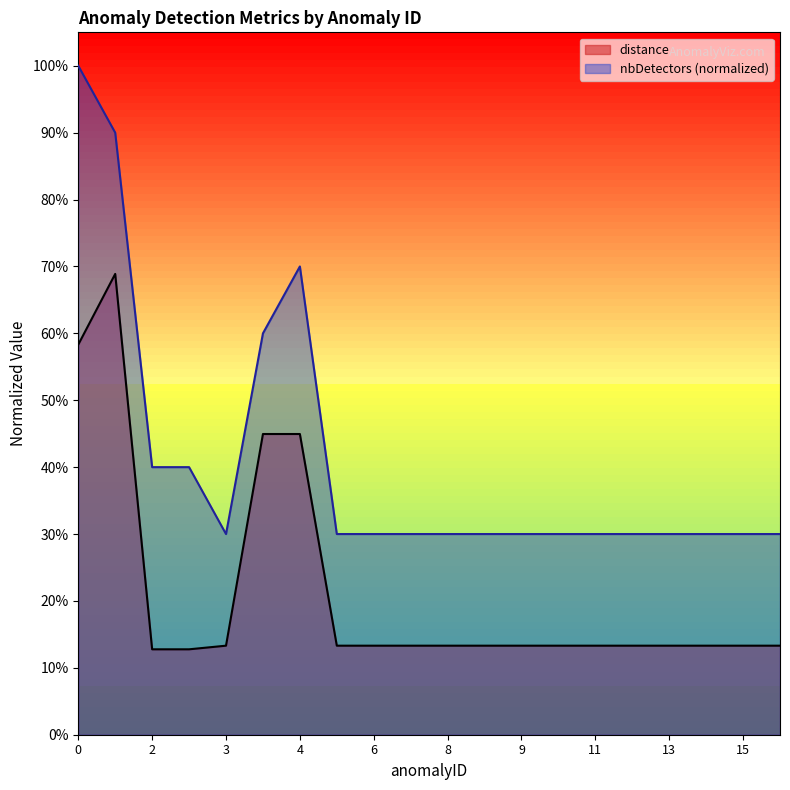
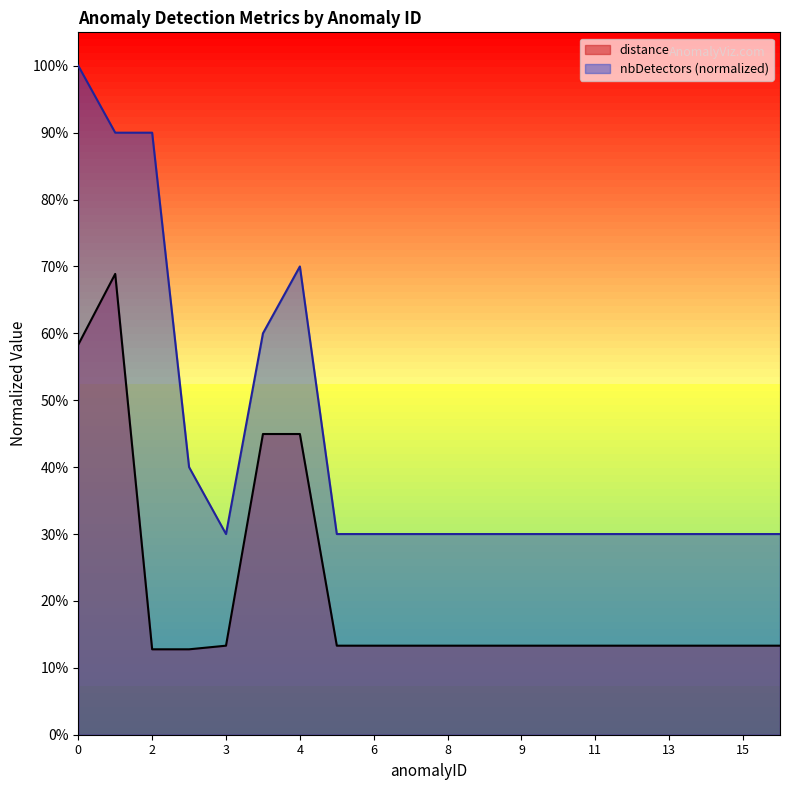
nbDetectors (normalized), 2: 40% -> 90%
